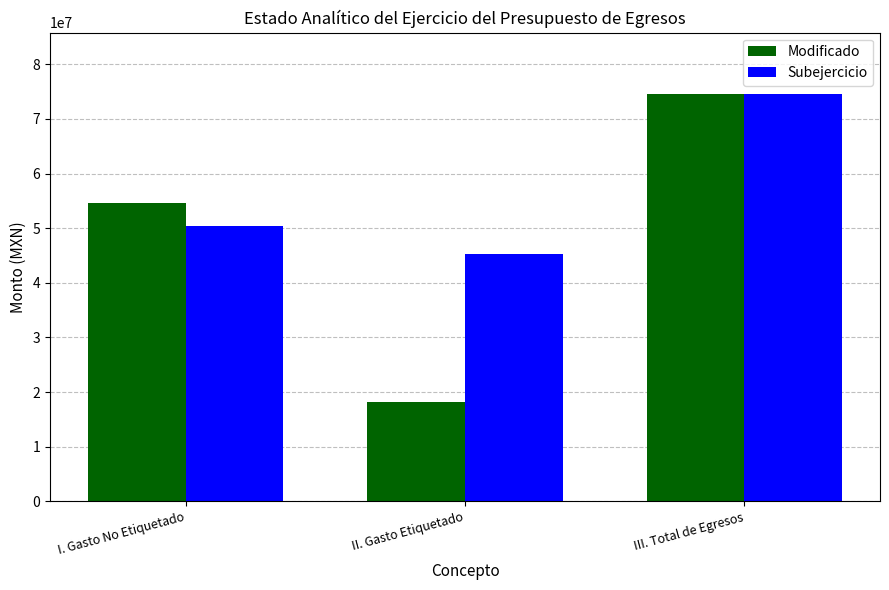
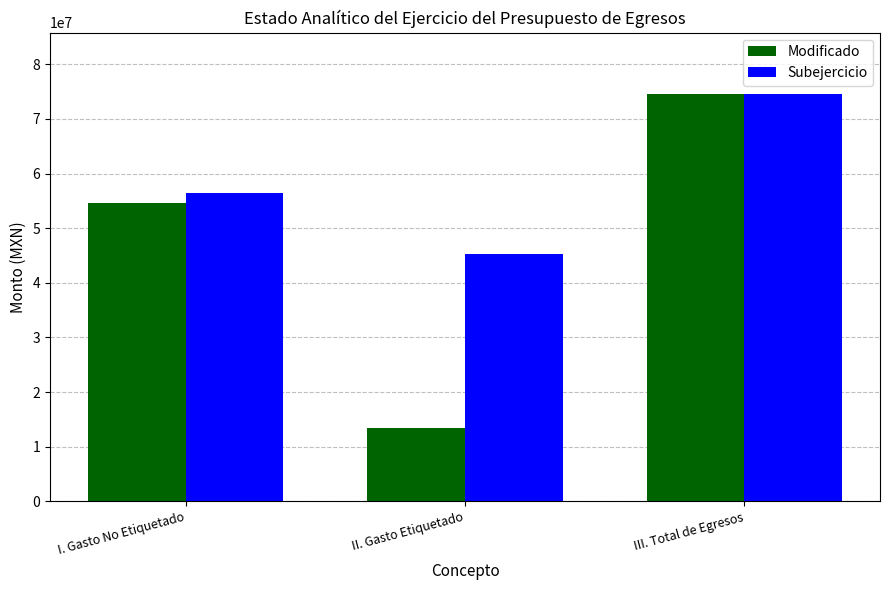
Subejercicio, I. Gasto No Etiquetado: 50000000 -> 56000000
Modificado, II. Gasto Etiquetado: 18000000 -> 13000000
